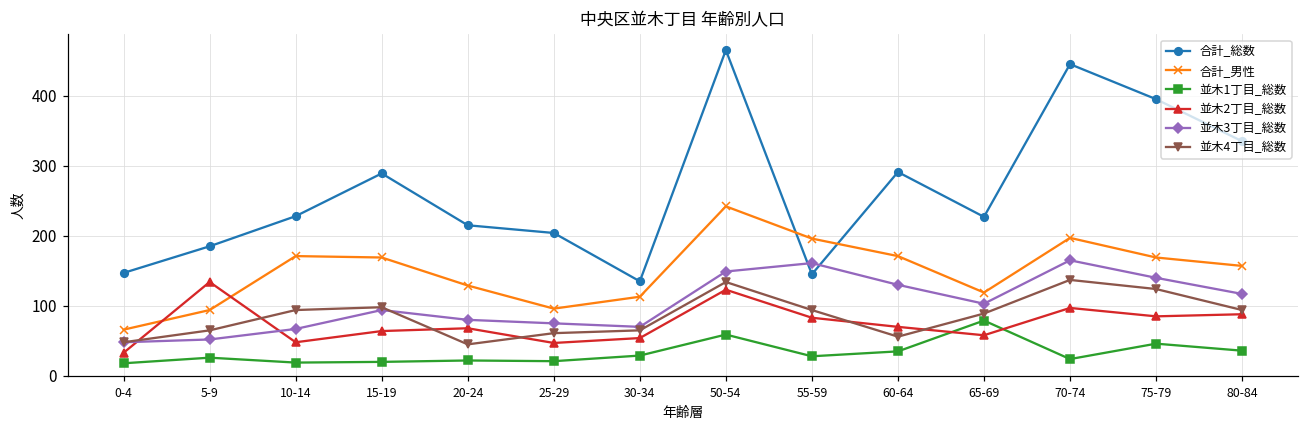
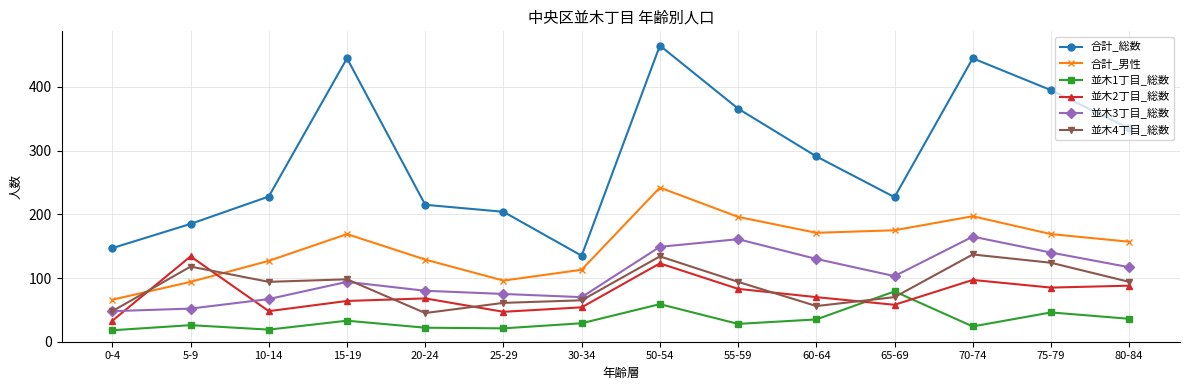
並木4丁目_総数, 5-9: 70 -> 120
合計_男性, 10-14: 170 -> 130
合計_総数, 15-19: 290 -> 450
並木1丁目_総数, 15-19: 20 -> 30
合計_総数, 55-59: 150 -> 370
合計_男性, 65-69: 120 -> 180
並木4丁目_総数, 65-69: 90 -> 70
